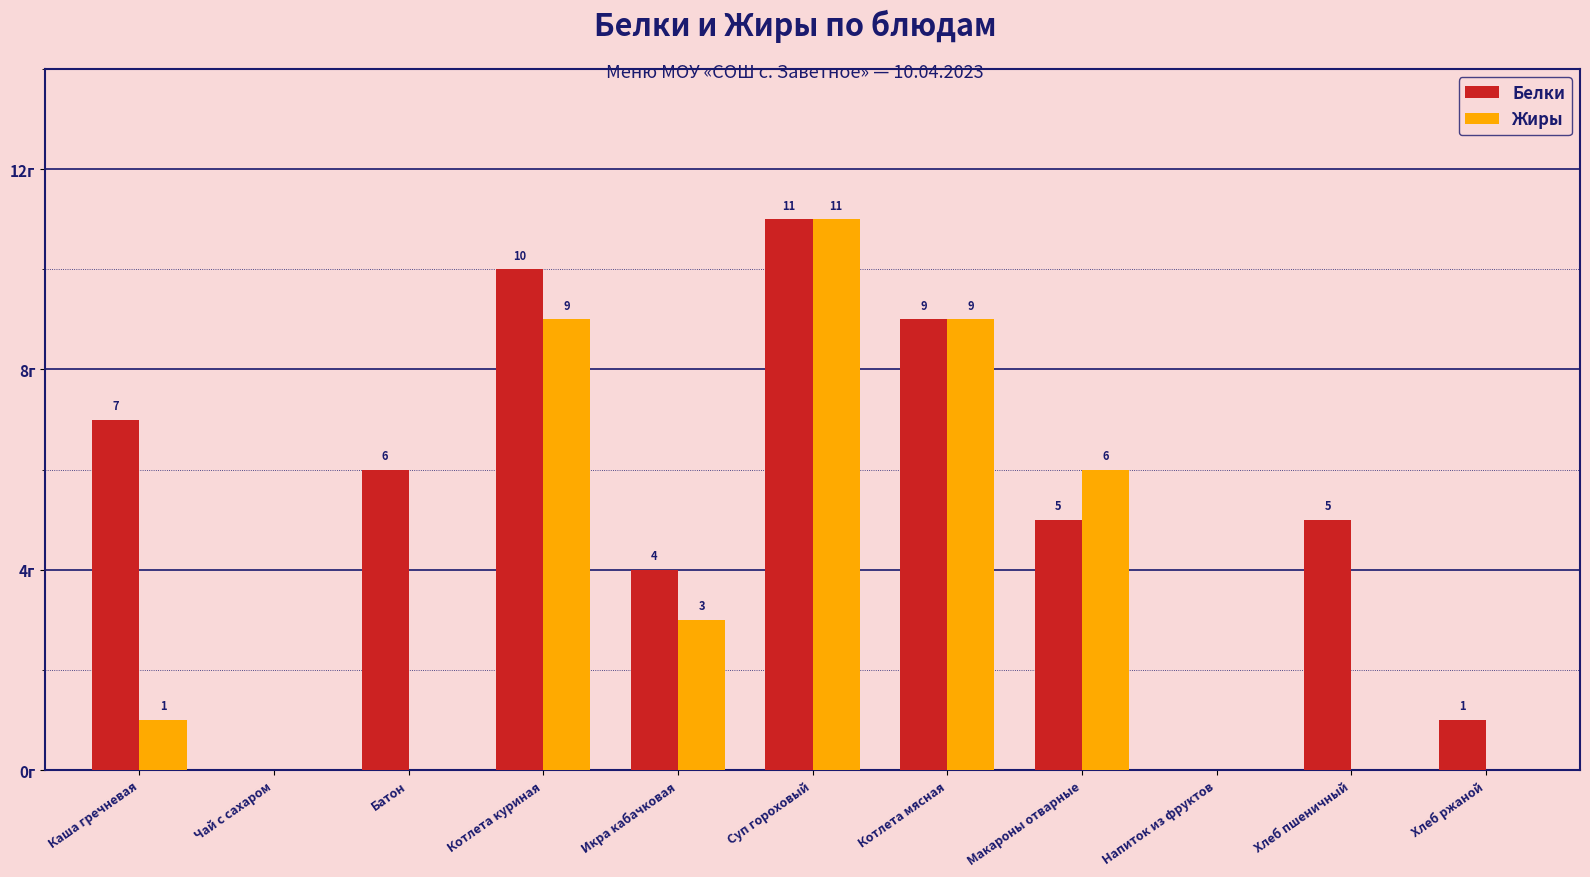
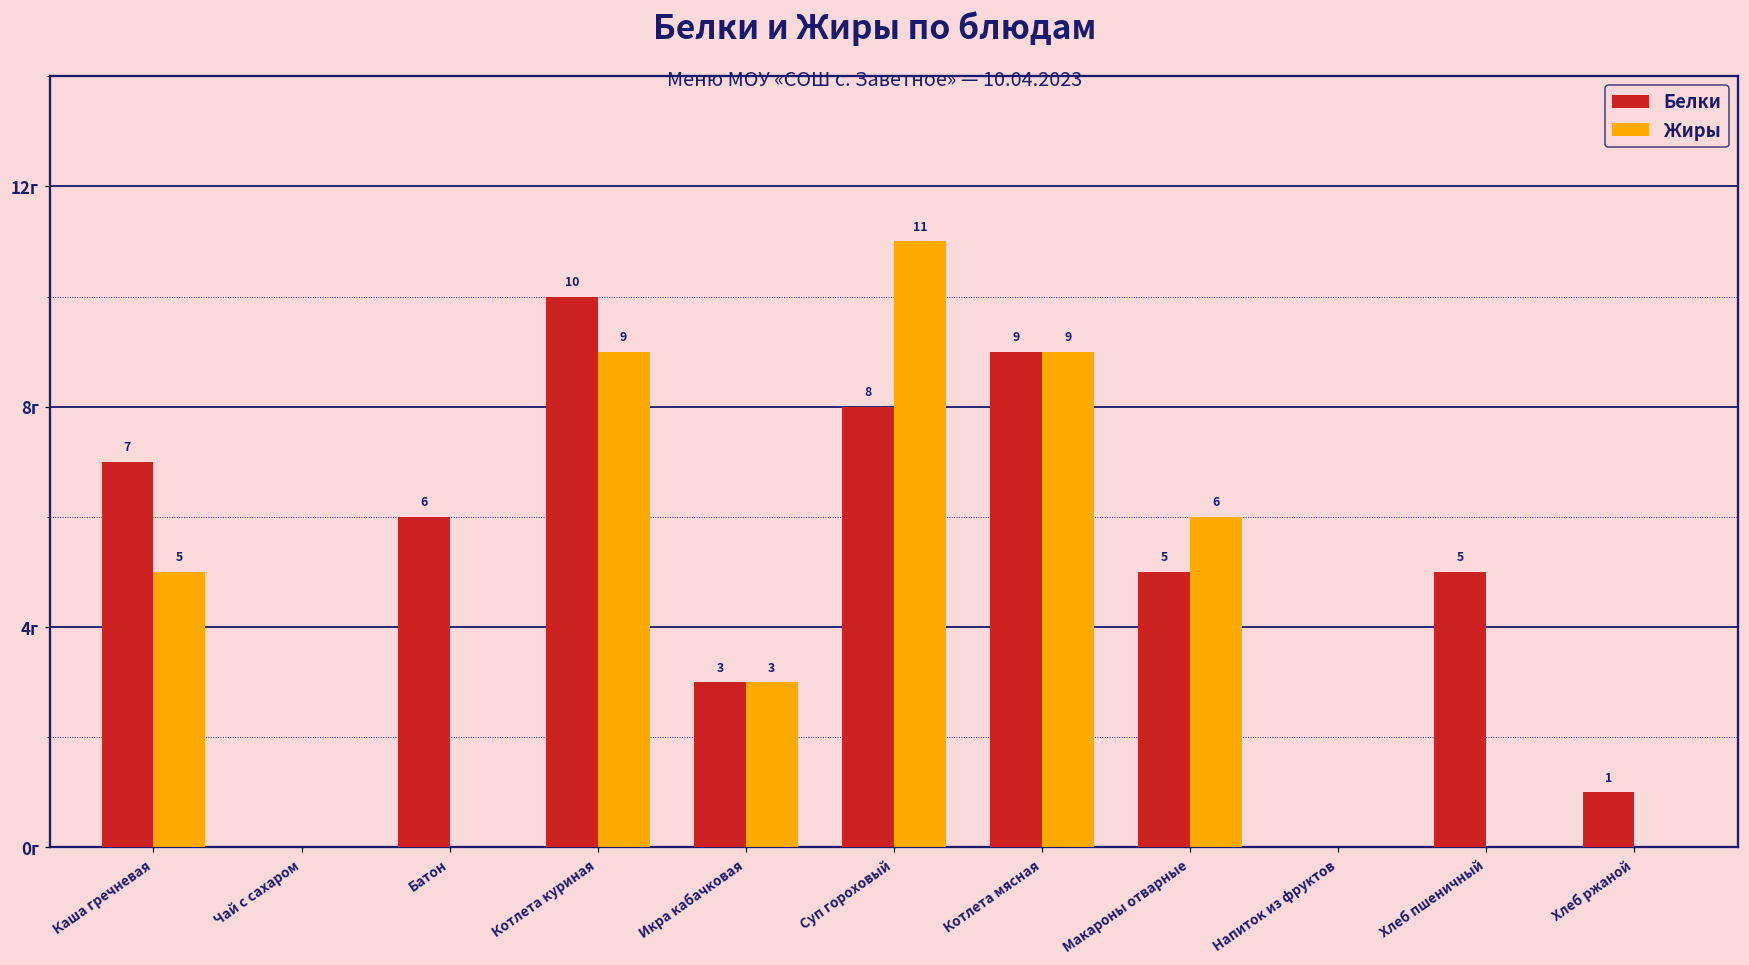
Жиры, Каша гречневая: 1 -> 5
Белки, Икра кабачковая: 4 -> 3
Белки, Суп гороховый: 11 -> 8
